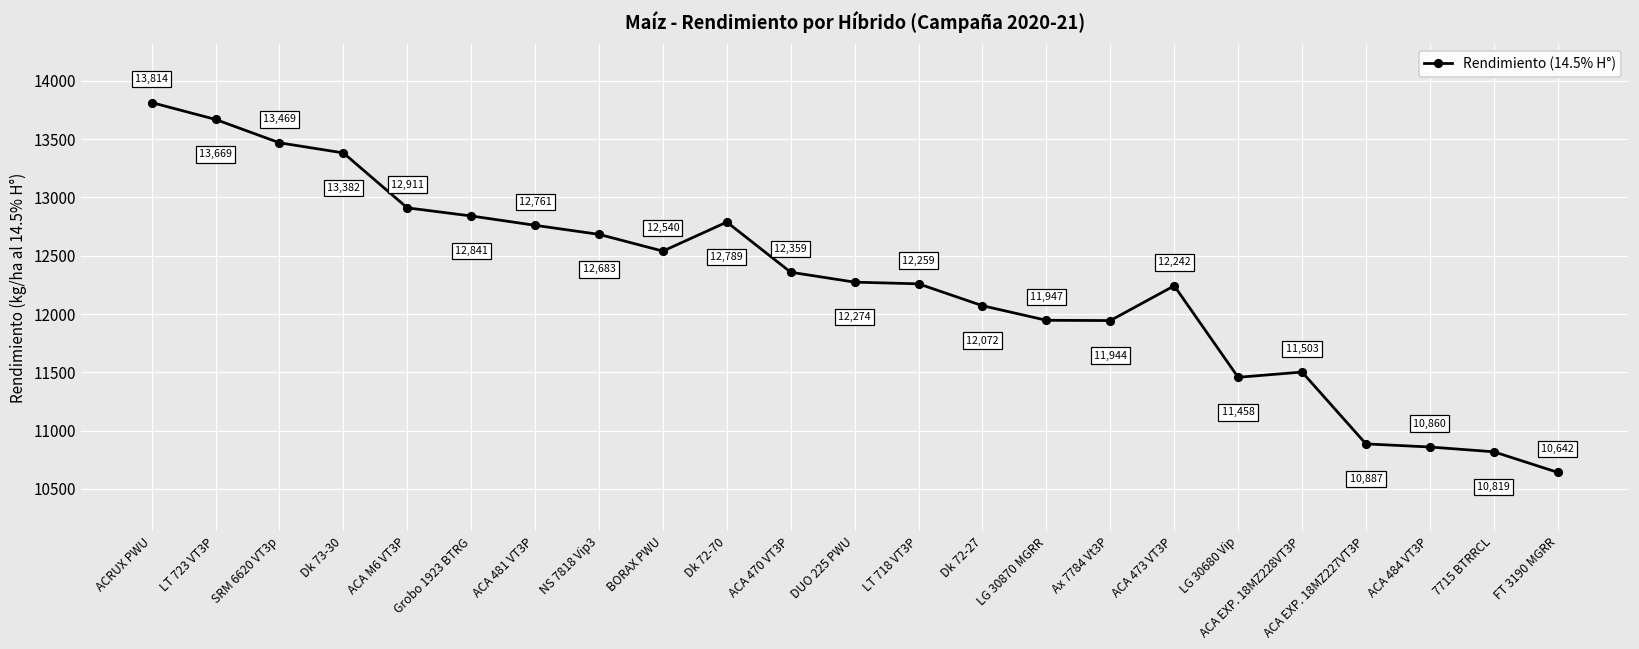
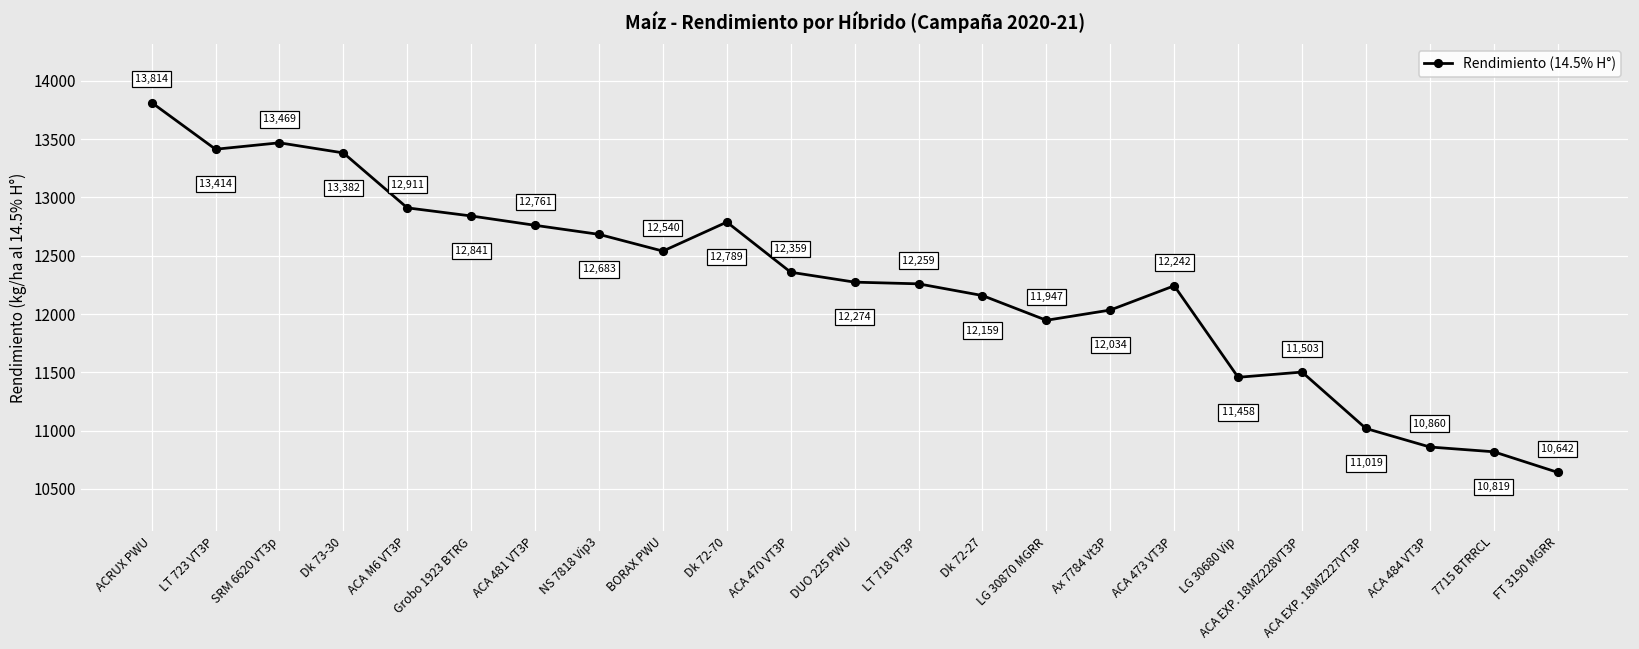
LT 723 VT3P: 13,669 -> 13,414
Dk 72-27: 12,072 -> 12,159
Ax 7784 Vt3P: 11,944 -> 12,034
ACA EXP. 18MZ227VT3P: 10,887 -> 11,019
